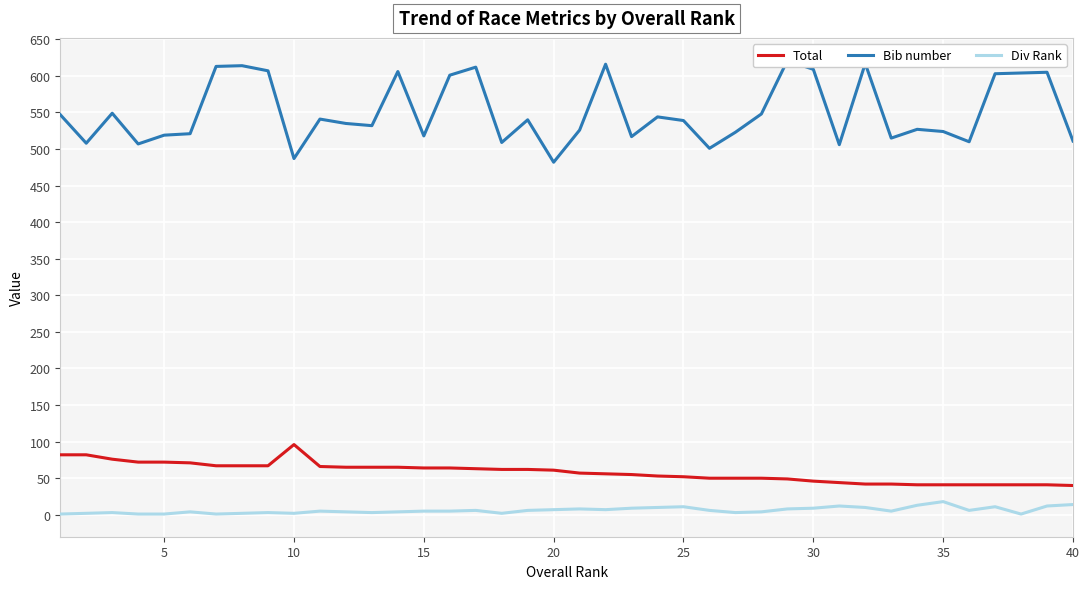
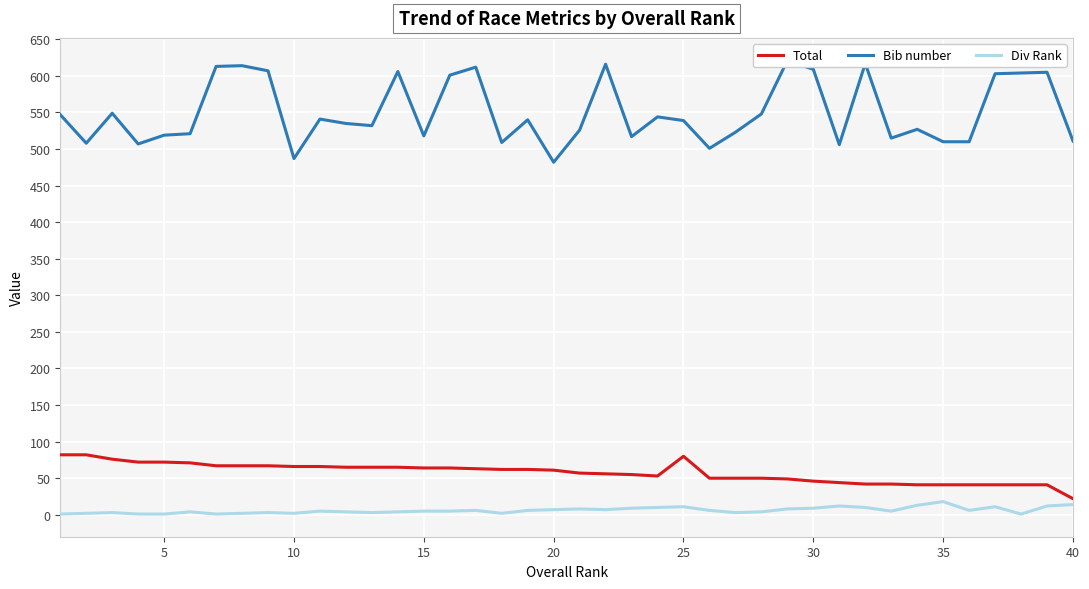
Total, 10: 100 -> 70
Total, 25: 50 -> 80
Bib number, 35: 520 -> 510
Total, 40: 40 -> 20
